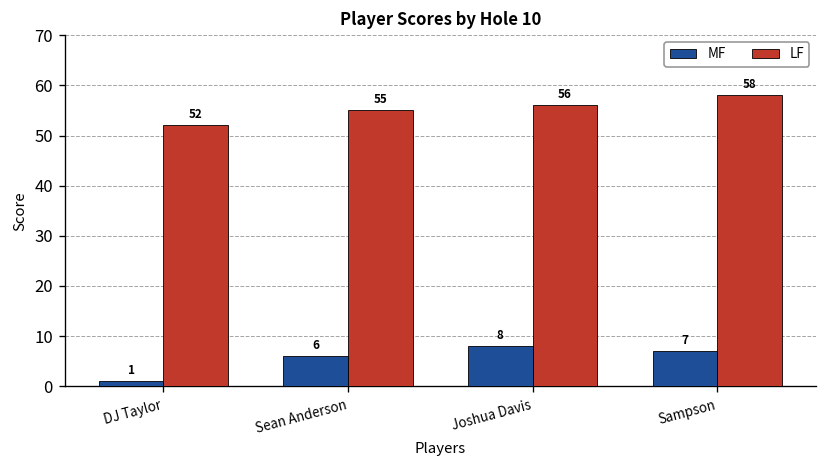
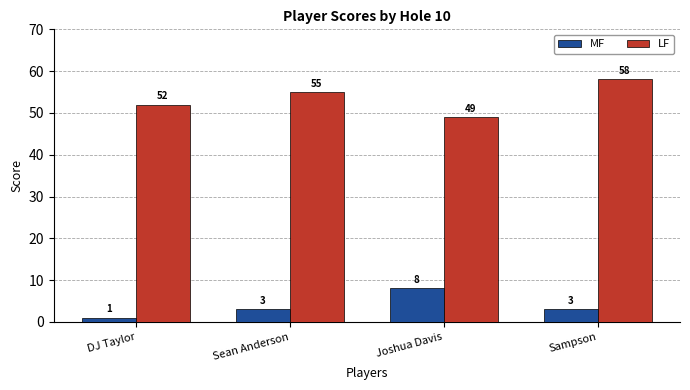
MF, Sean Anderson: 6 -> 3
LF, Joshua Davis: 56 -> 49
MF, Sampson: 7 -> 3
